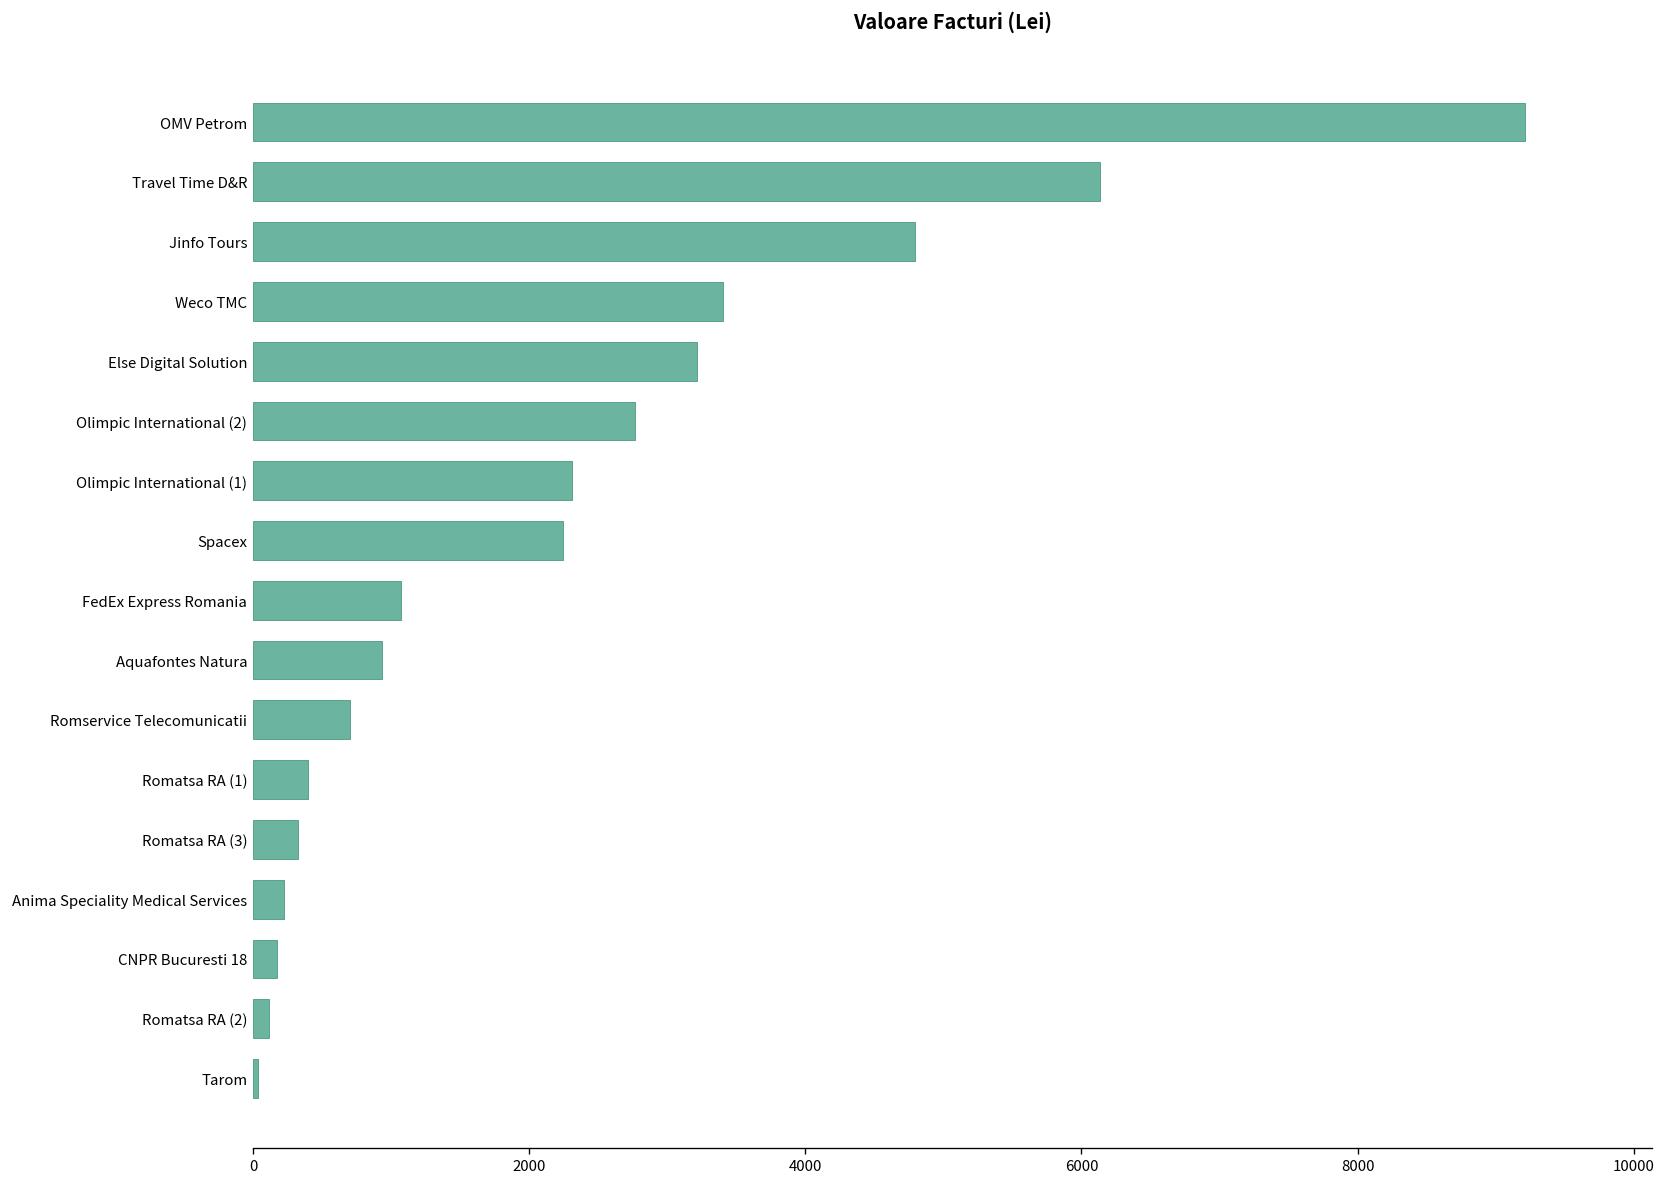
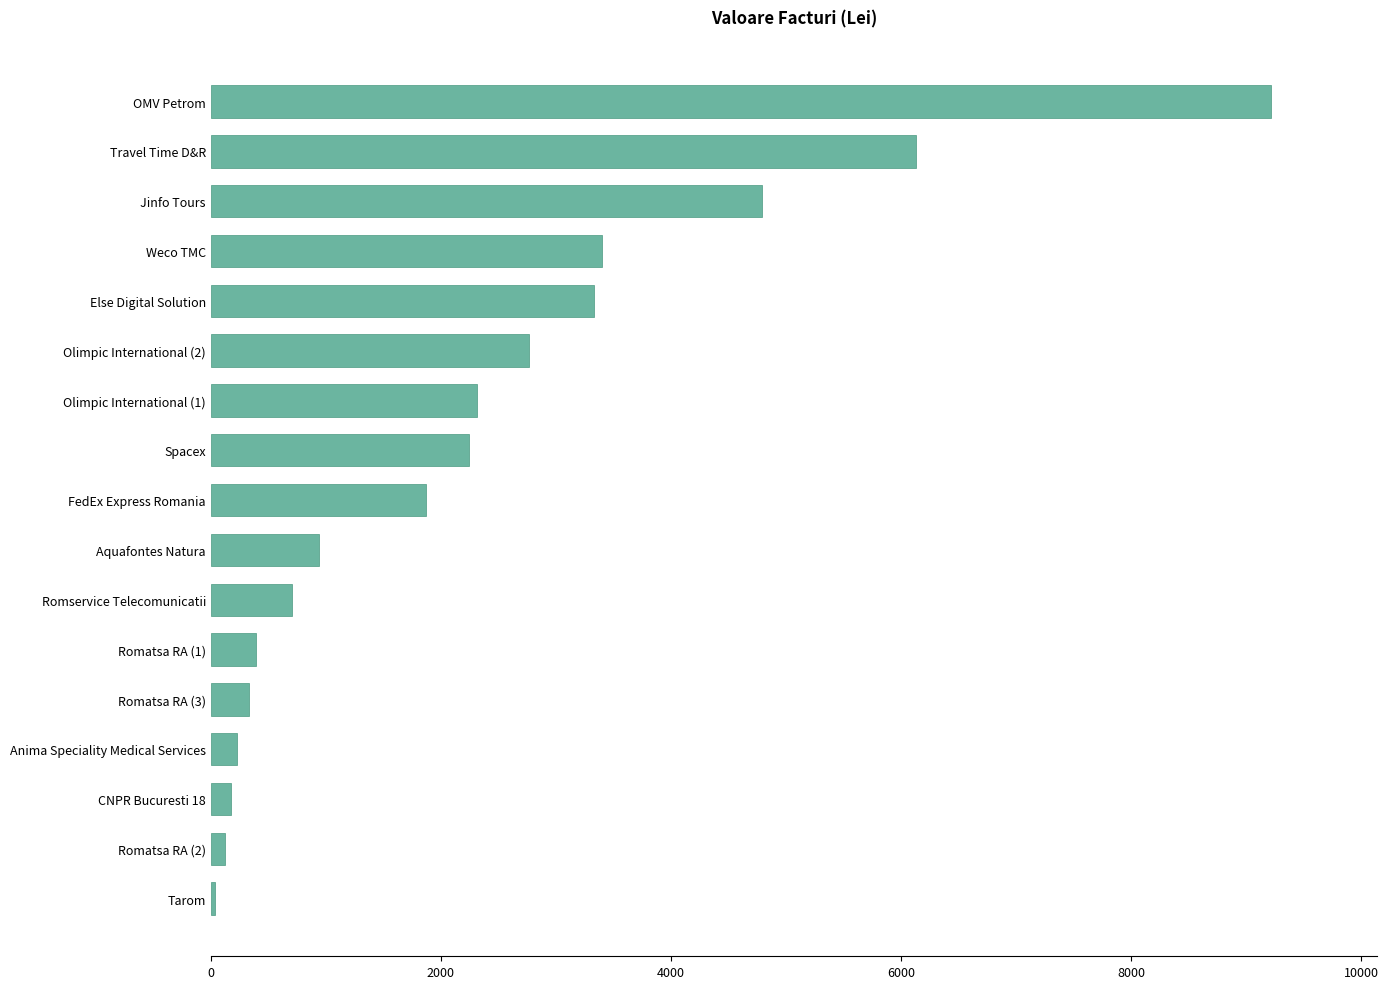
Else Digital Solution: 3210 -> 3330
FedEx Express Romania: 1070 -> 1870
